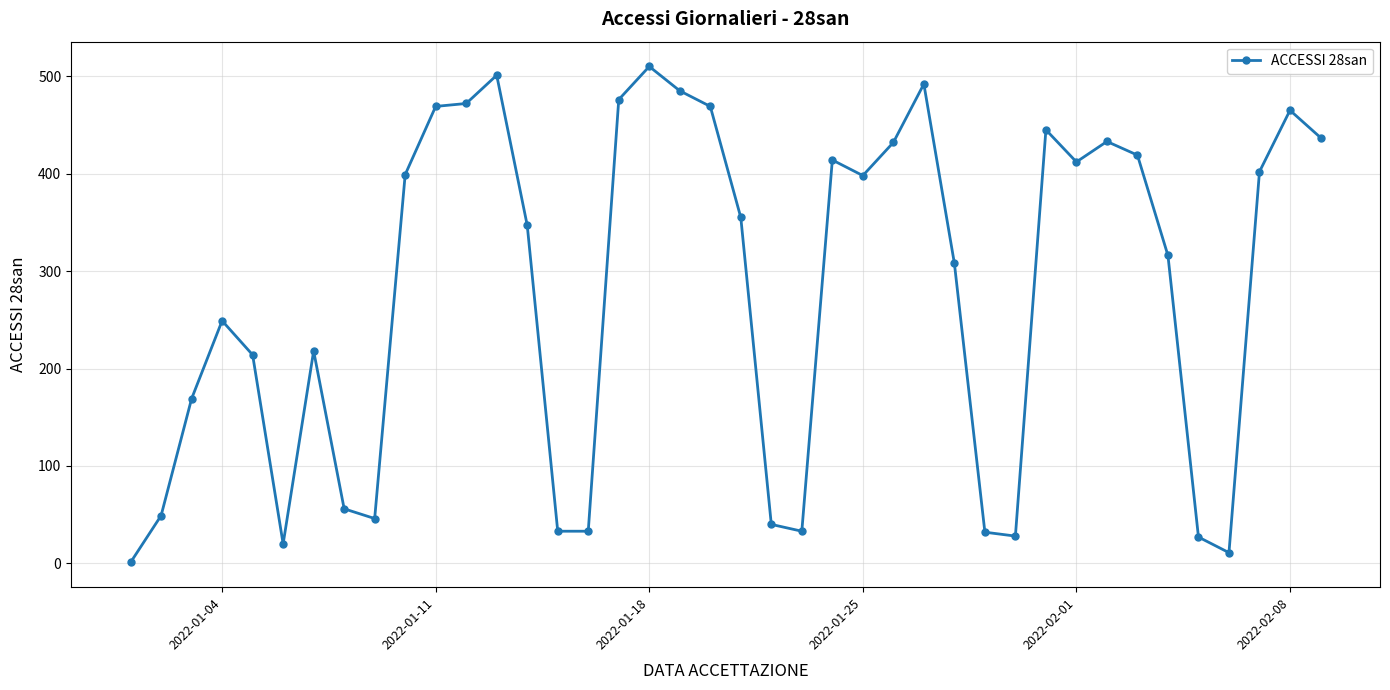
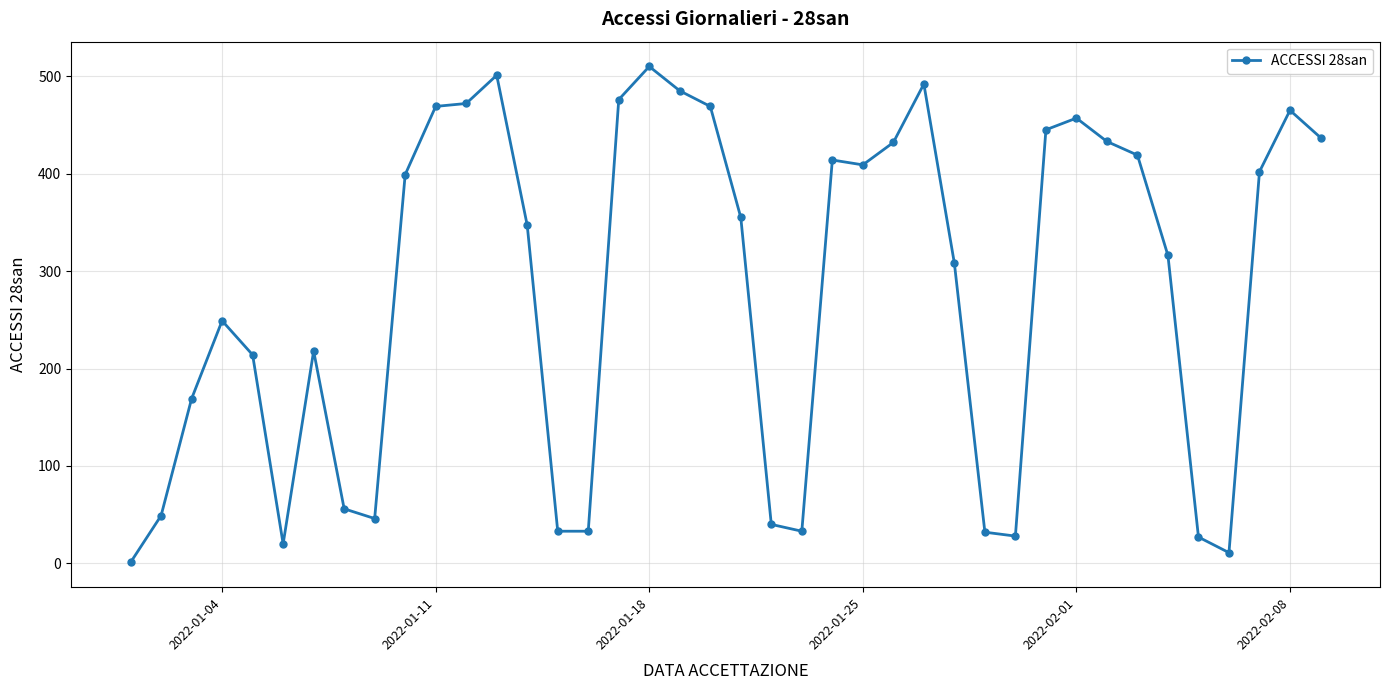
2022-01-25: 400 -> 410
2022-02-01: 410 -> 460
